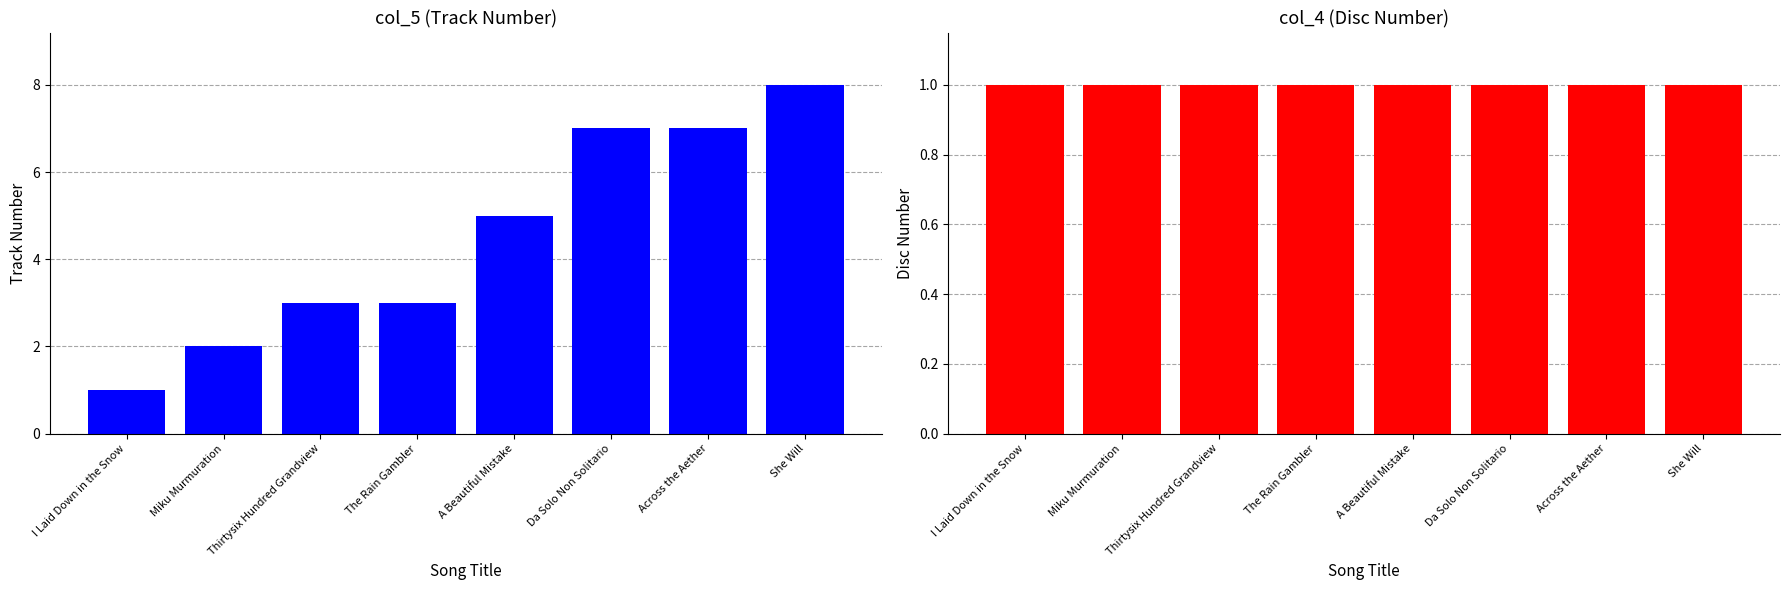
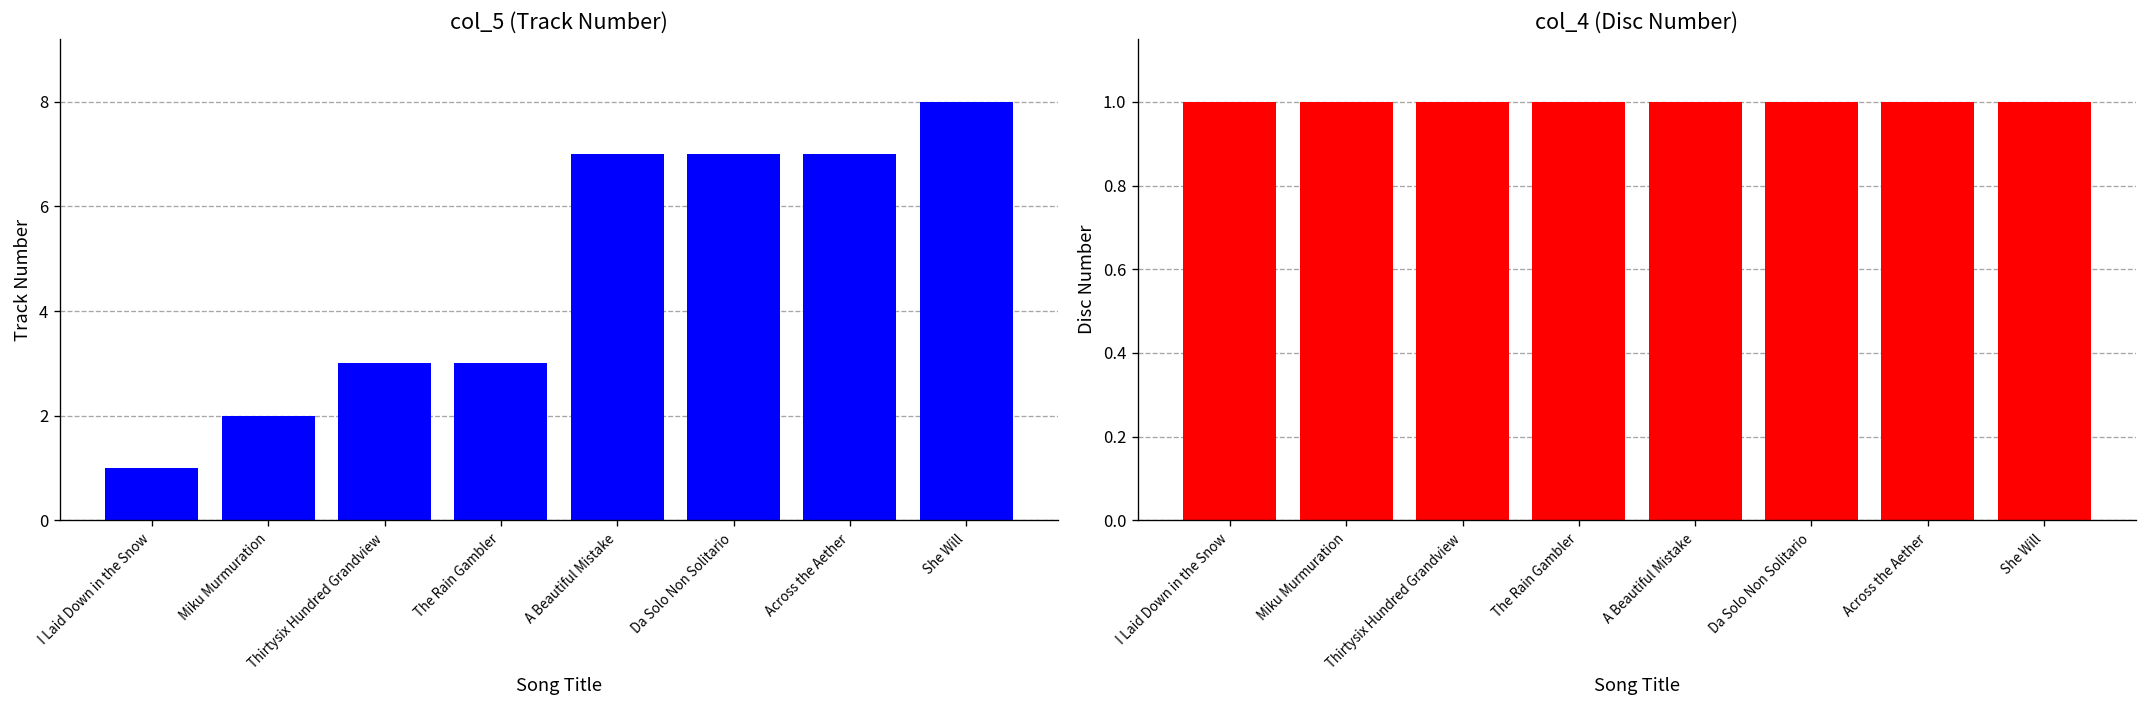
col_5 (Track Number), A Beautiful Mistake: 5 -> 7
